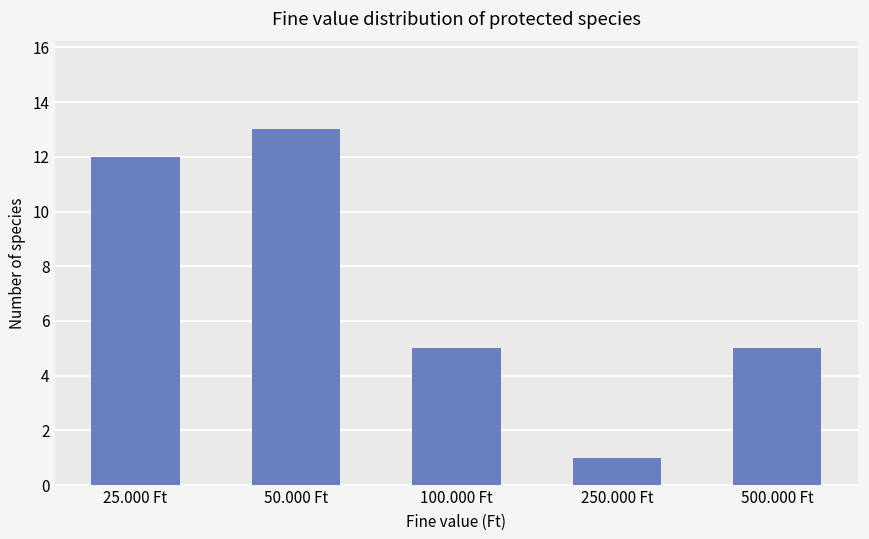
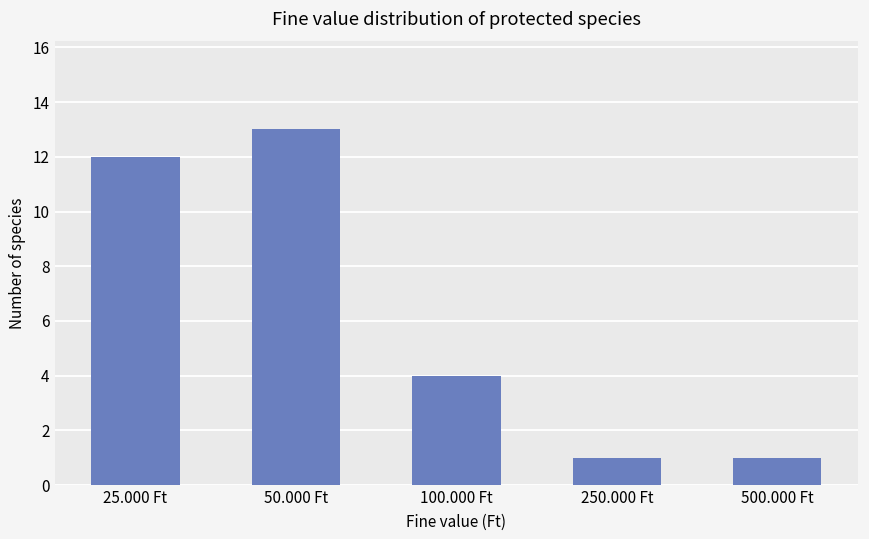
100.000 Ft: 5 -> 4
500.000 Ft: 5 -> 1
